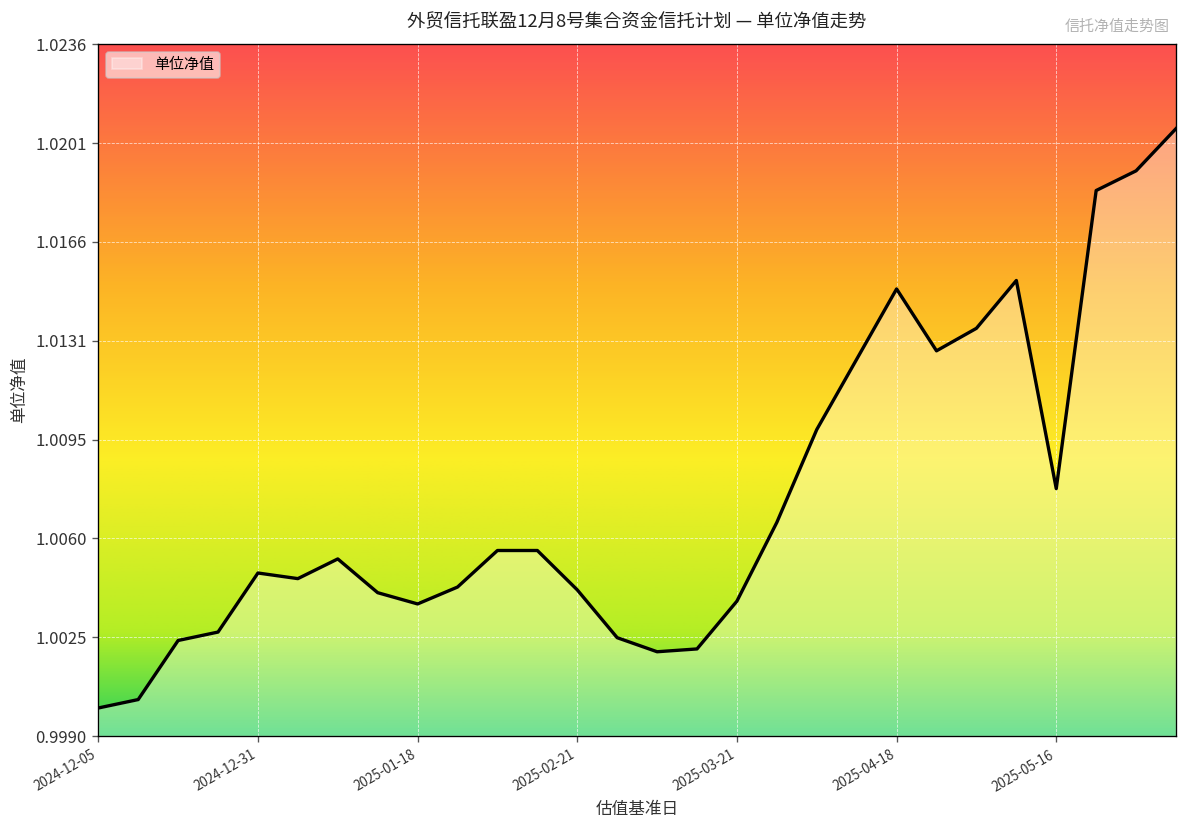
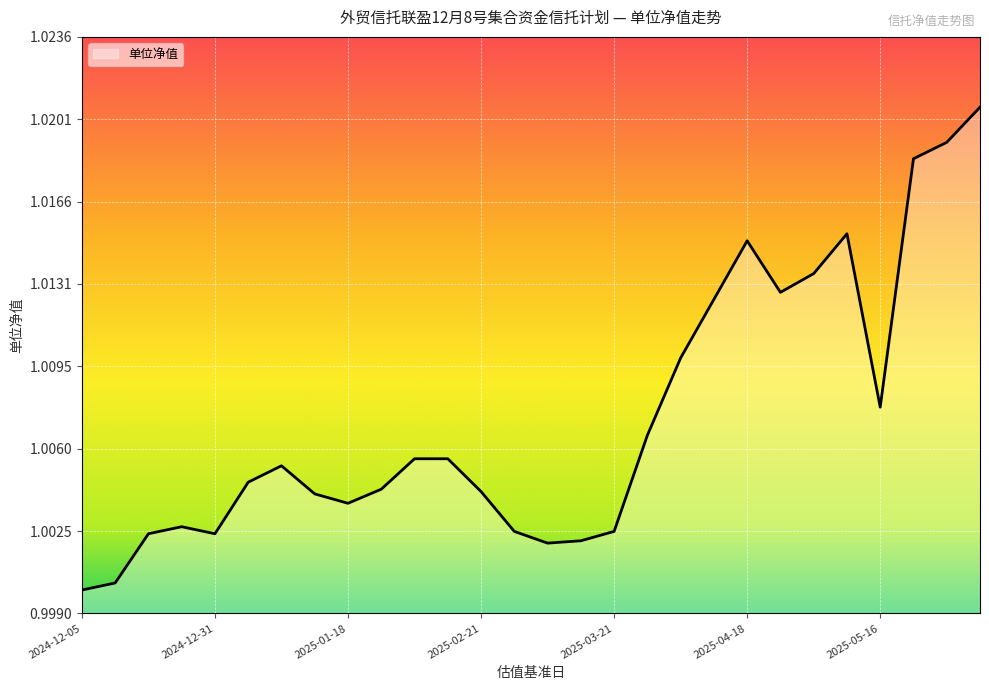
2024-12-31: 1.0048 -> 1.0024
2025-03-21: 1.0038 -> 1.0025
